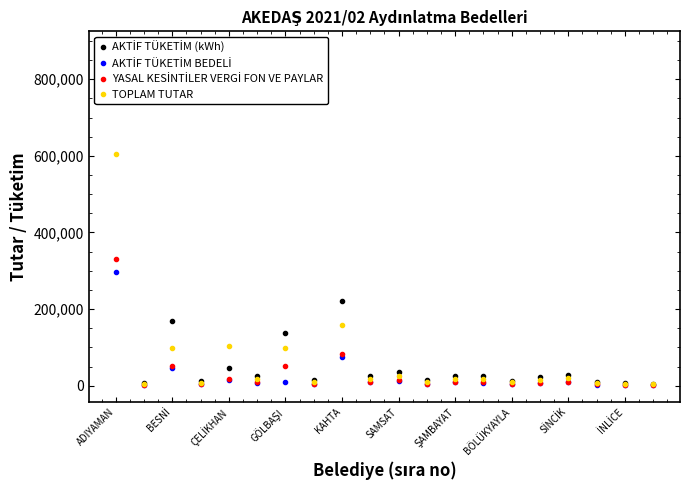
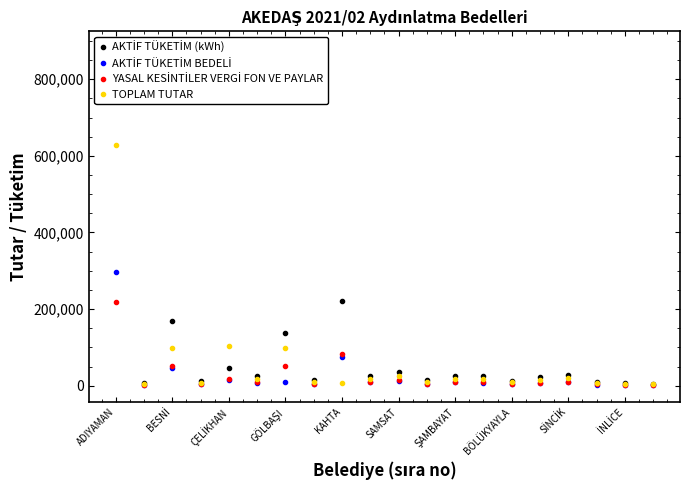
YASAL KESİNTİLER VERGİ FON VE PAYLAR, ADIYAMAN: 330,000 -> 220,000
TOPLAM TUTAR, ADIYAMAN: 600,000 -> 630,000
TOPLAM TUTAR, KAHTA: 160,000 -> 10,000
